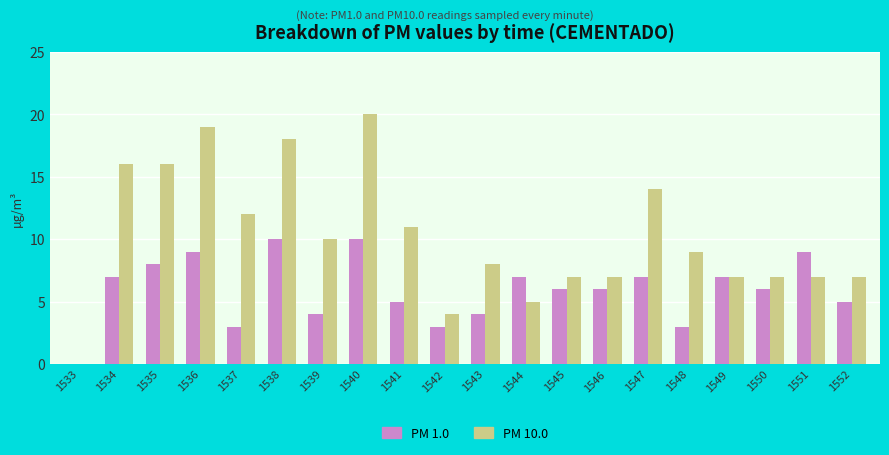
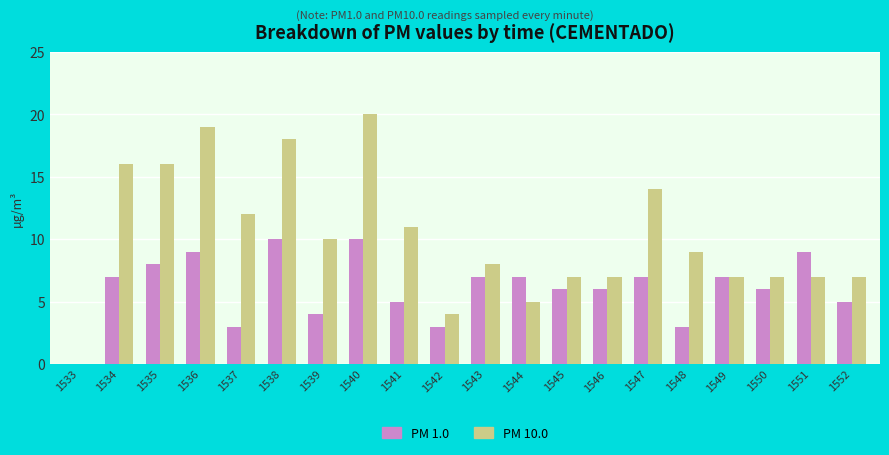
PM 1.0, 1543: 4 -> 7
